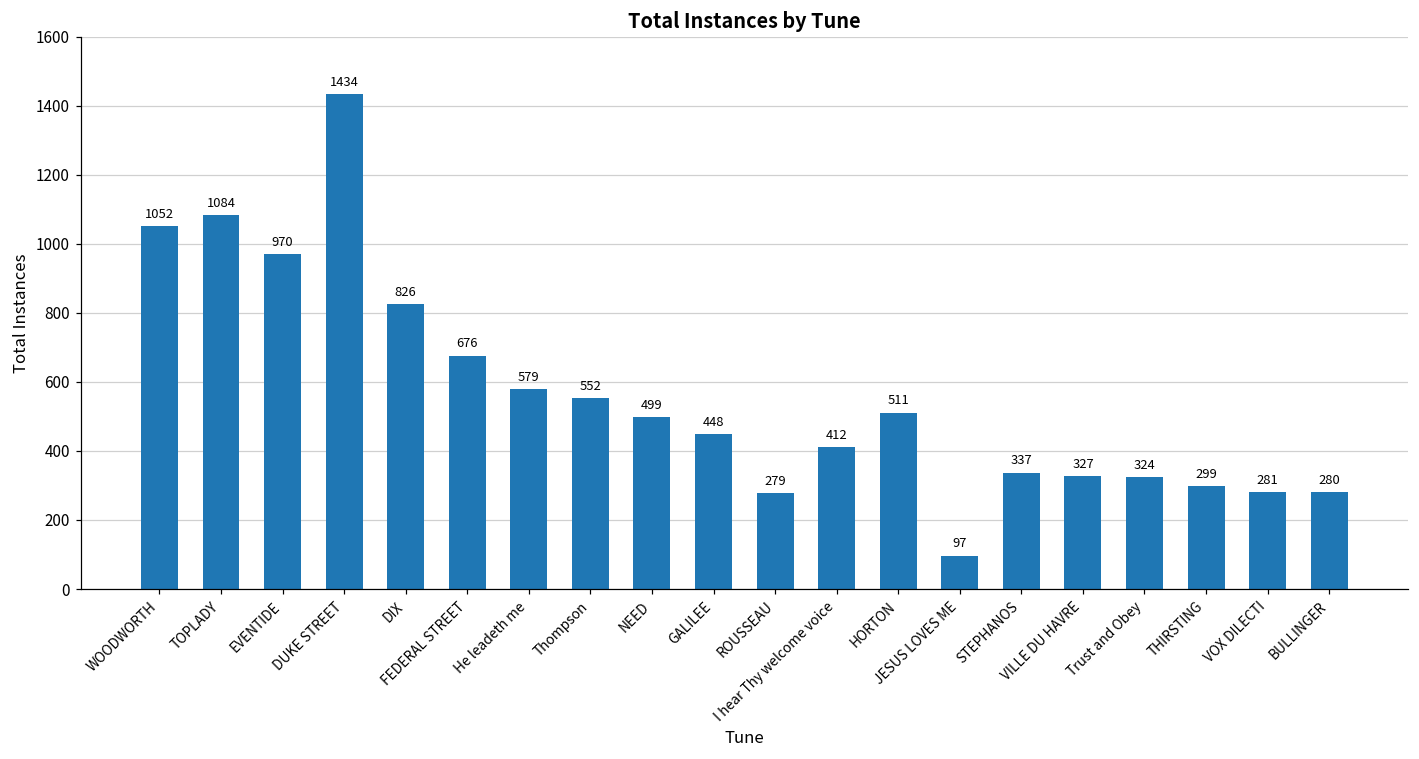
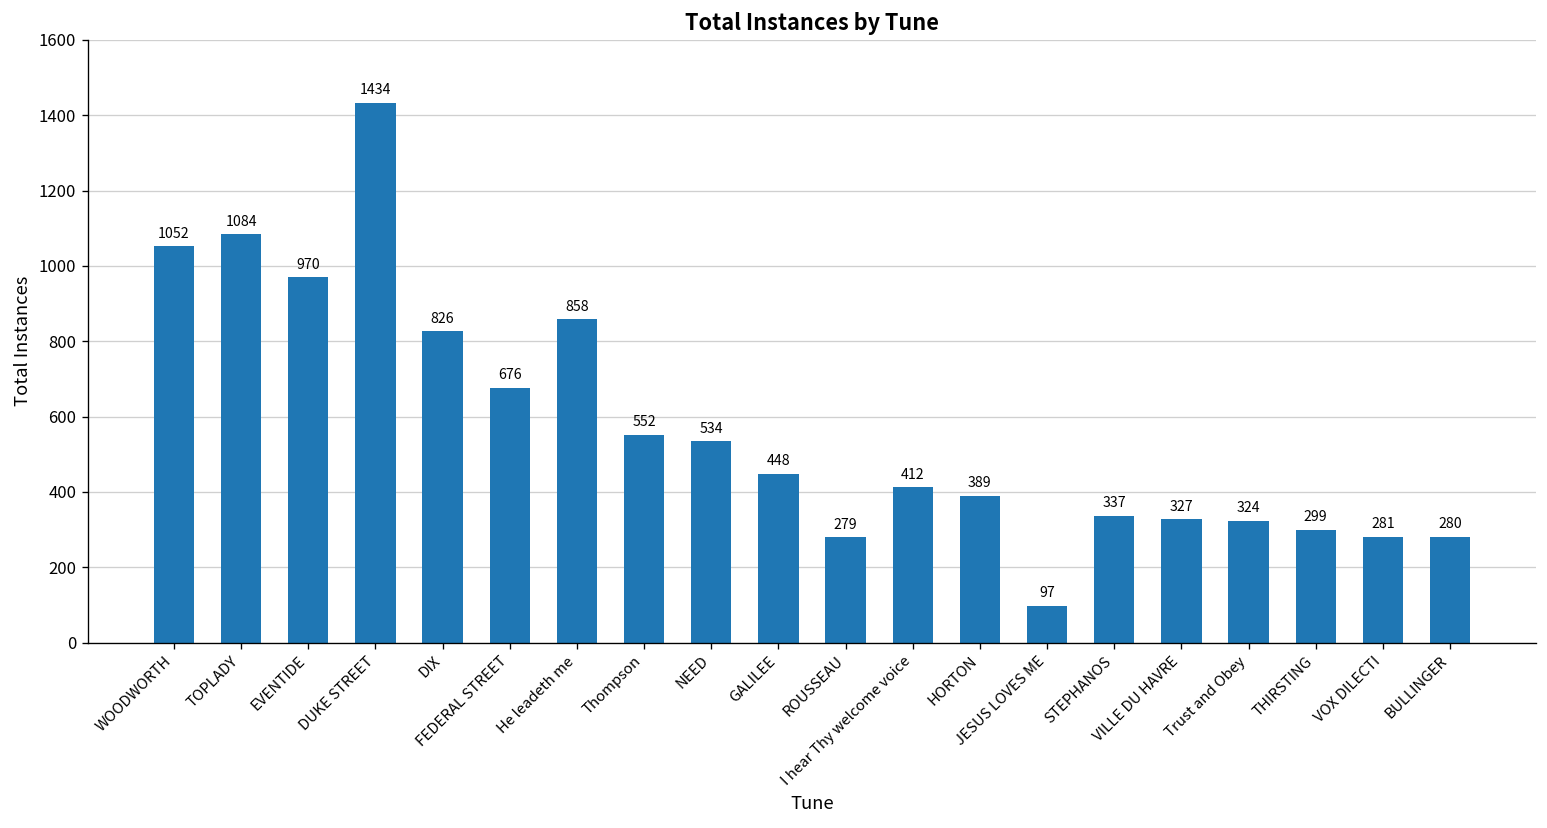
He leadeth me: 579 -> 858
NEED: 499 -> 534
HORTON: 511 -> 389
